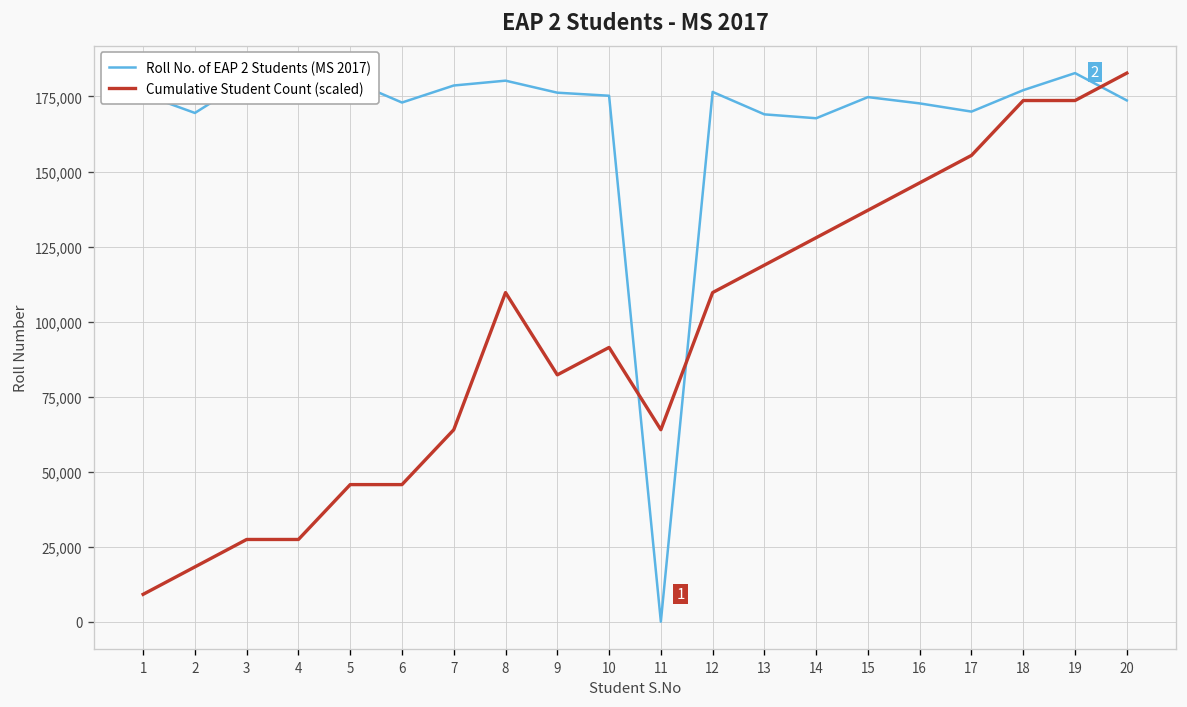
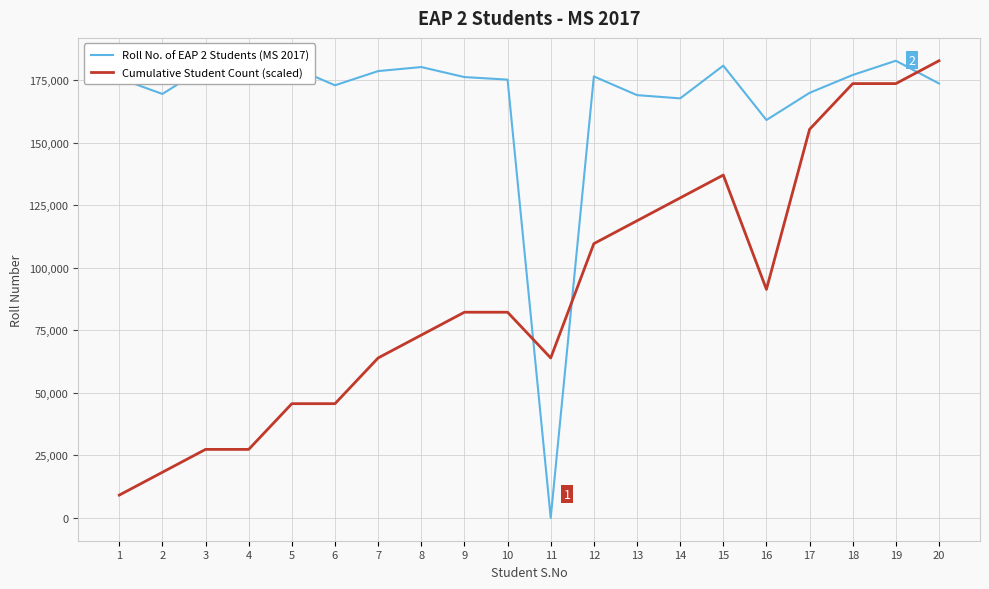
Cumulative Student Count (scaled), 8: 110,000 -> 73,000
Cumulative Student Count (scaled), 10: 91,000 -> 82,000
Roll No. of EAP 2 Students (MS 2017), 15: 175,000 -> 181,000
Roll No. of EAP 2 Students (MS 2017), 16: 173,000 -> 159,000
Cumulative Student Count (scaled), 16: 146,000 -> 91,000
